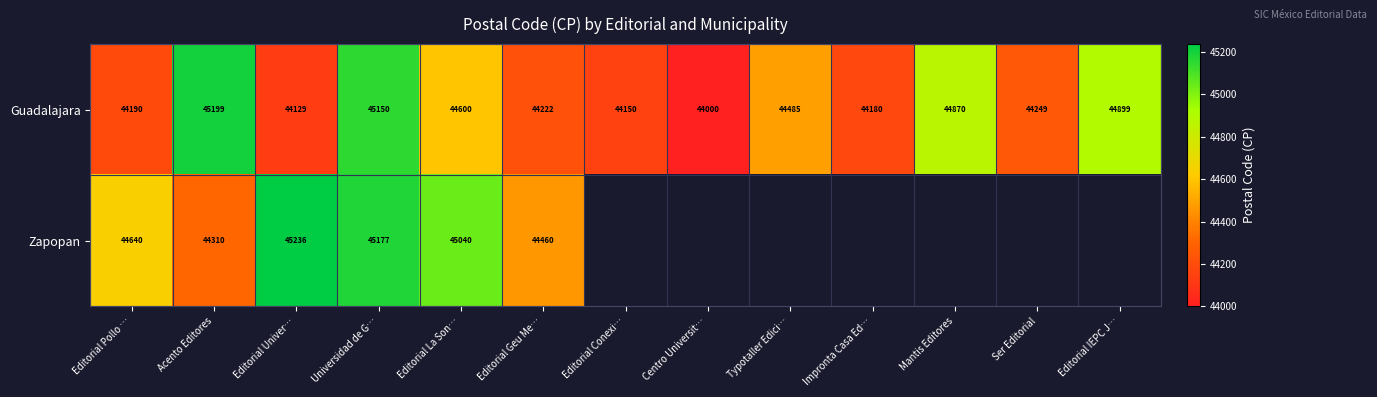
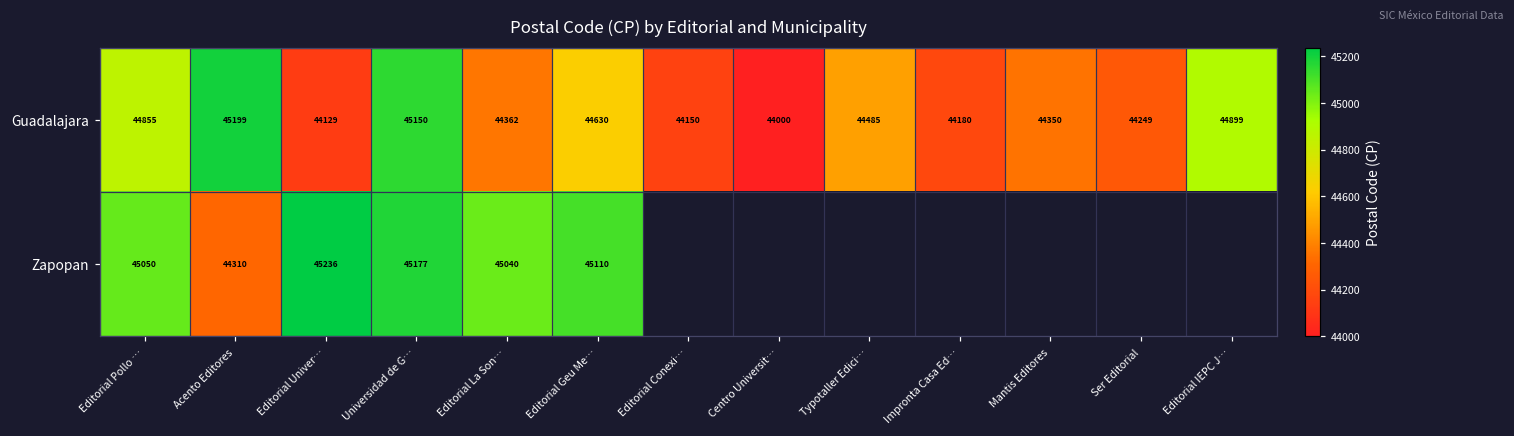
Guadalajara, Editorial Pollo …: 44190 -> 44855
Guadalajara, Editorial La Son…: 44600 -> 44362
Guadalajara, Editorial Geu Me…: 44222 -> 44630
Guadalajara, Mantis Editores: 44870 -> 44350
Zapopan, Editorial Pollo …: 44640 -> 45050
Zapopan, Editorial Geu Me…: 44460 -> 45110
